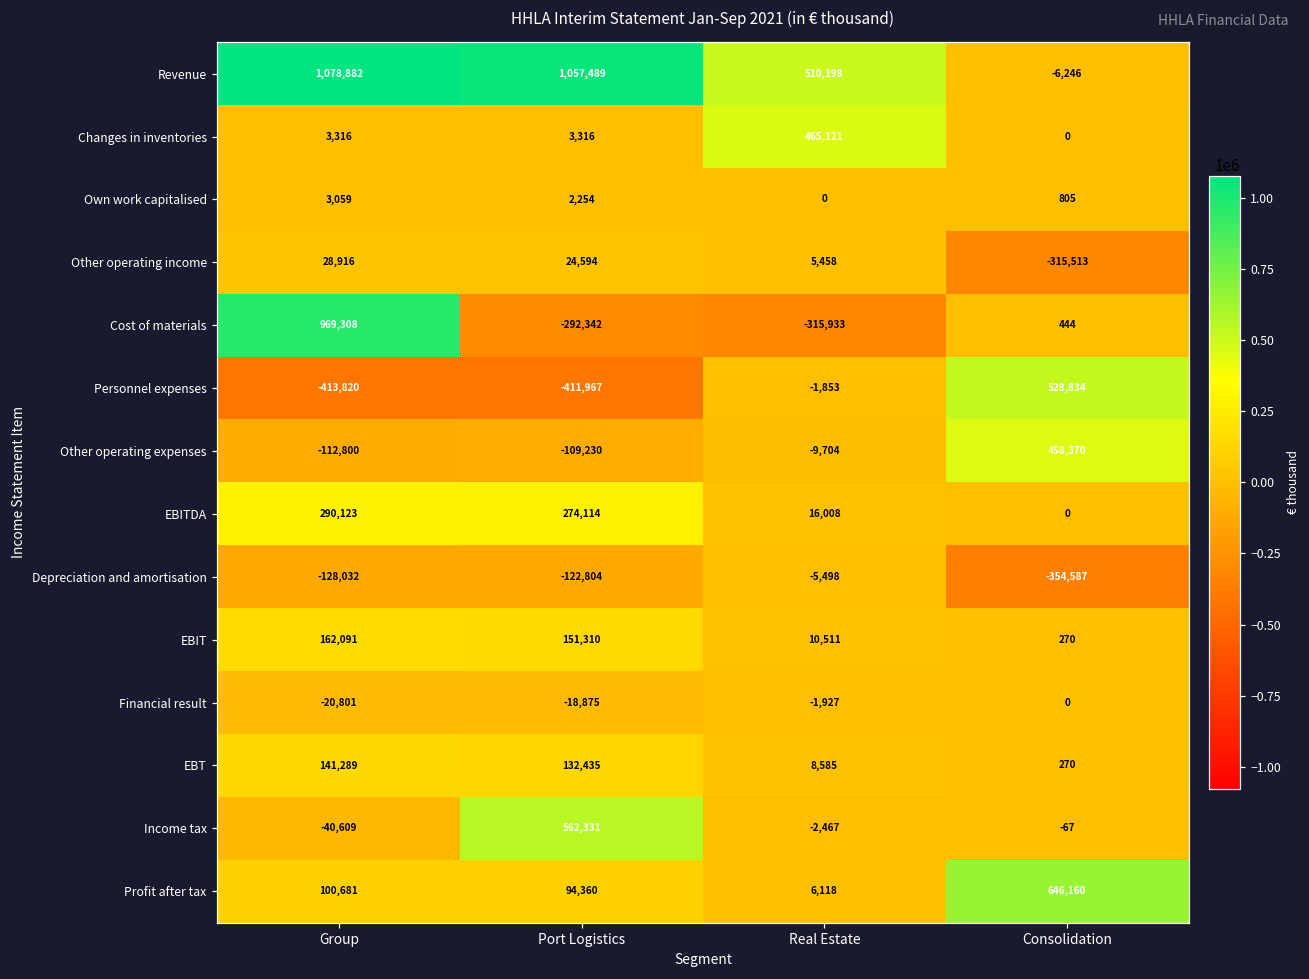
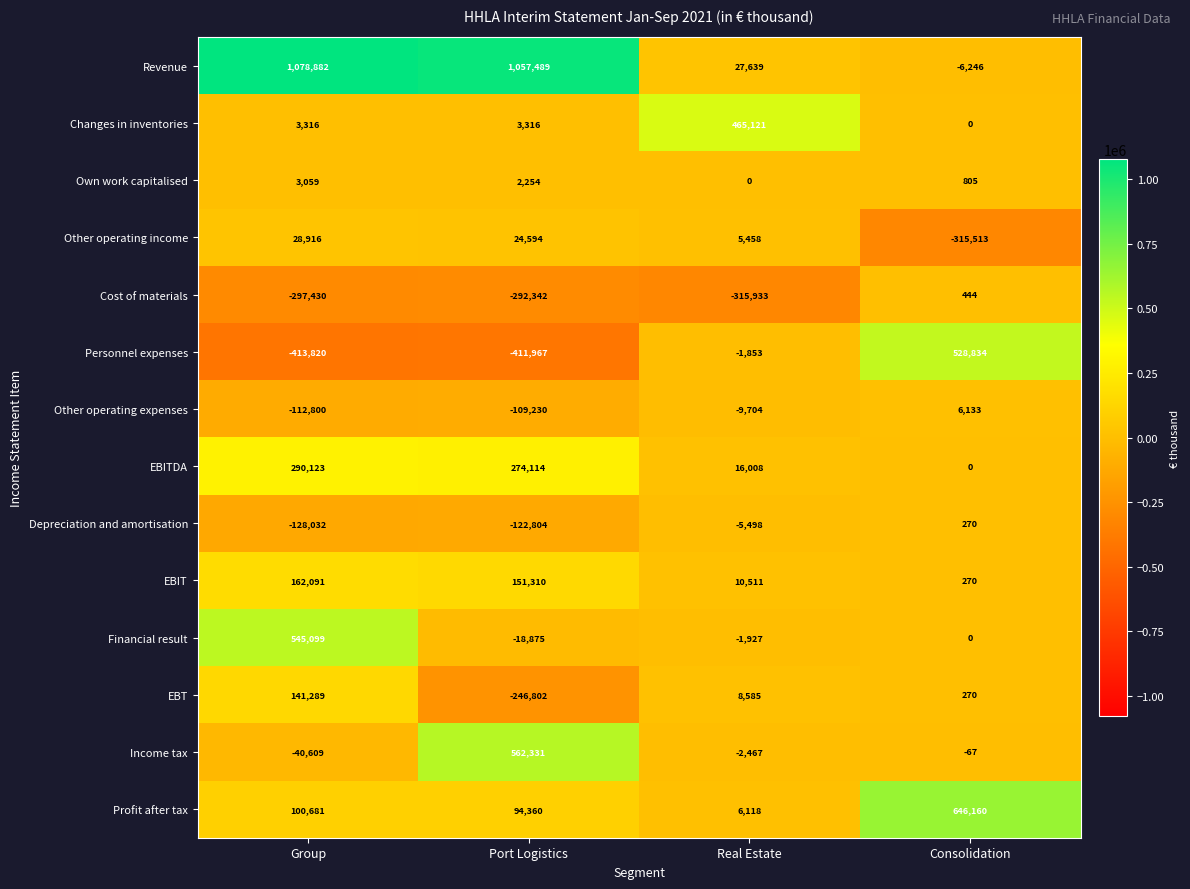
Revenue, Real Estate: 510,198 -> 27,639
Cost of materials, Group: 969,308 -> -297,430
Other operating expenses, Consolidation: 458,370 -> 6,133
Depreciation and amortisation, Consolidation: -354,587 -> 270
Financial result, Group: -20,801 -> 545,099
EBT, Port Logistics: 132,435 -> -246,802
